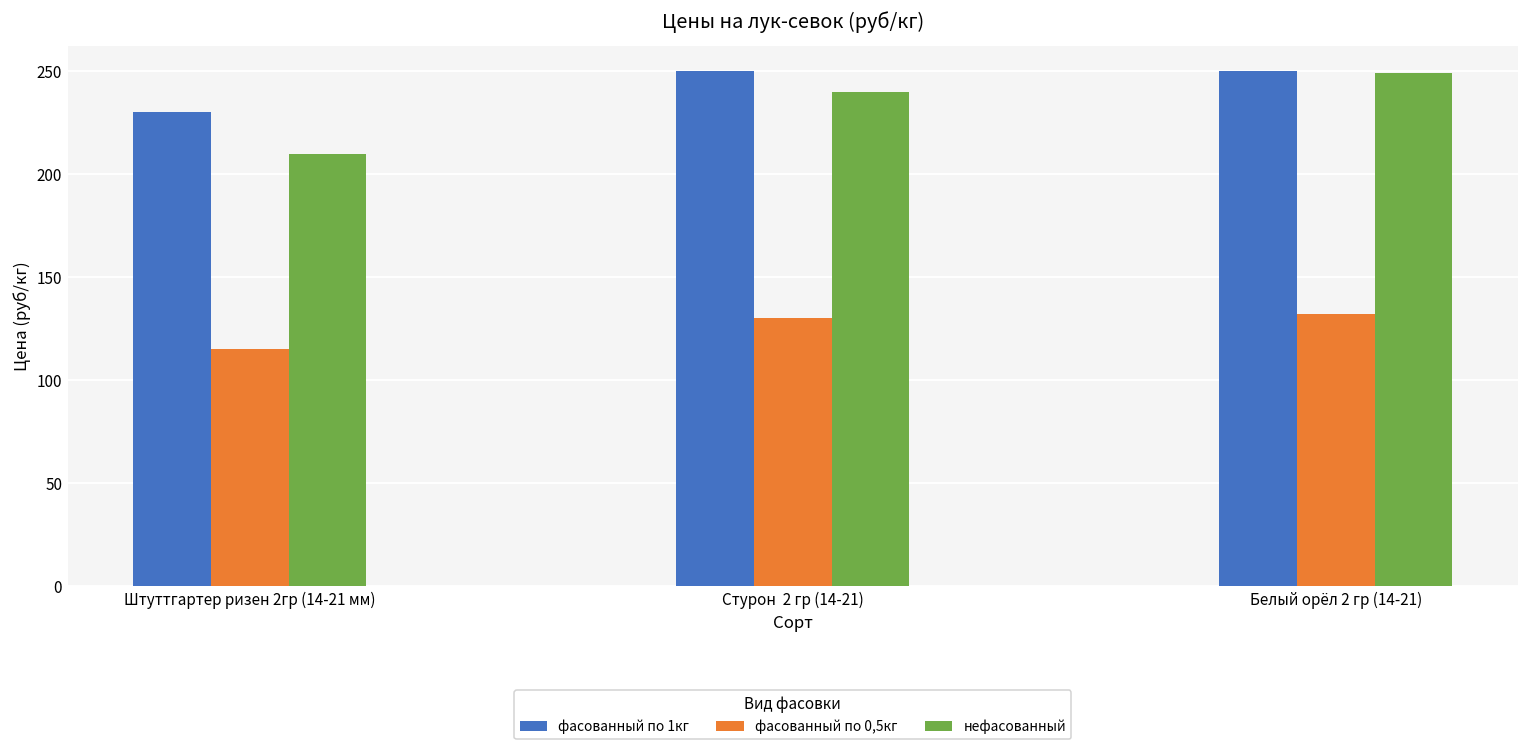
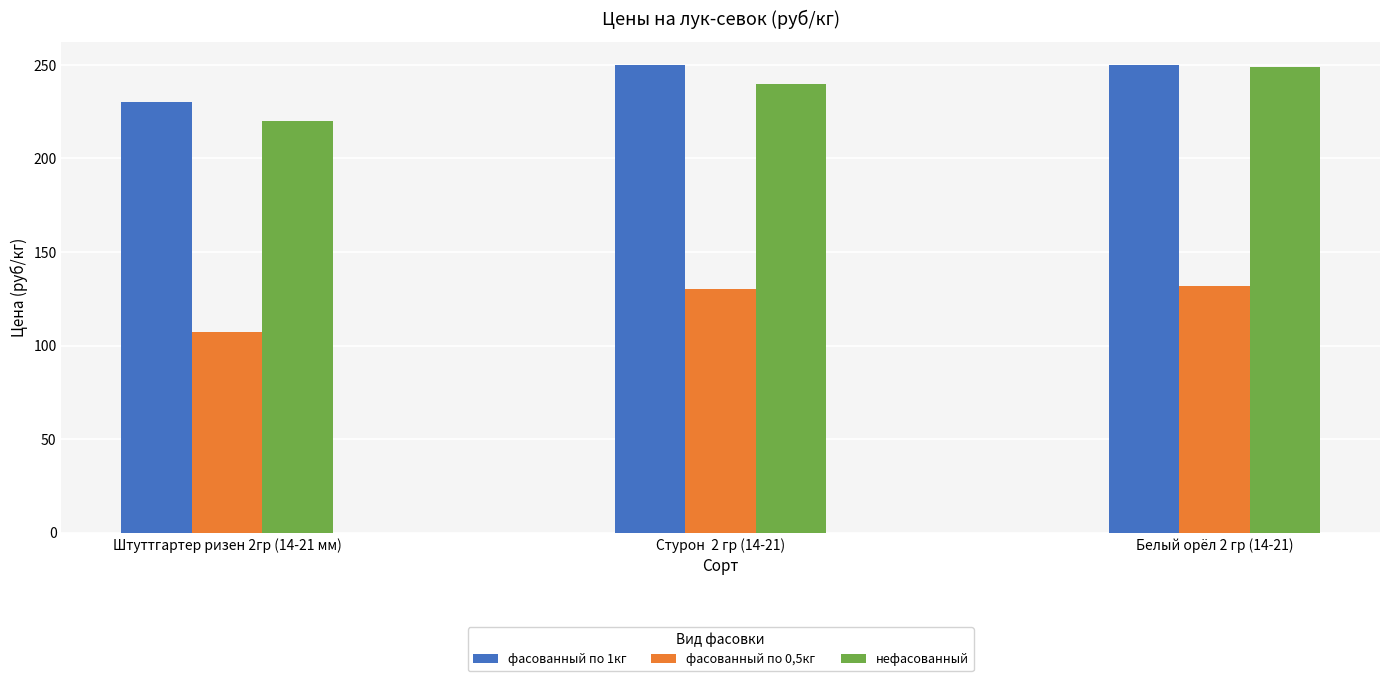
фасованный по 0,5кг, Штуттгартер ризен 2гр (14-21 мм): 115 -> 107
нефасованный, Штуттгартер ризен 2гр (14-21 мм): 210 -> 220
